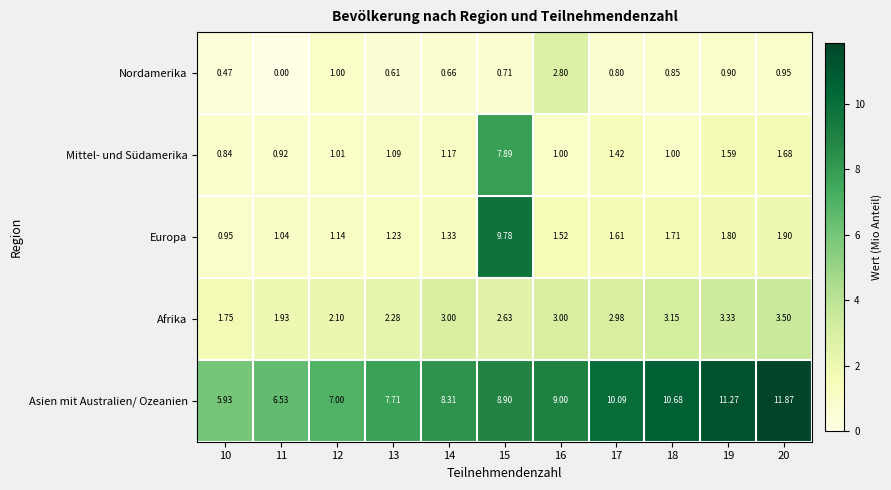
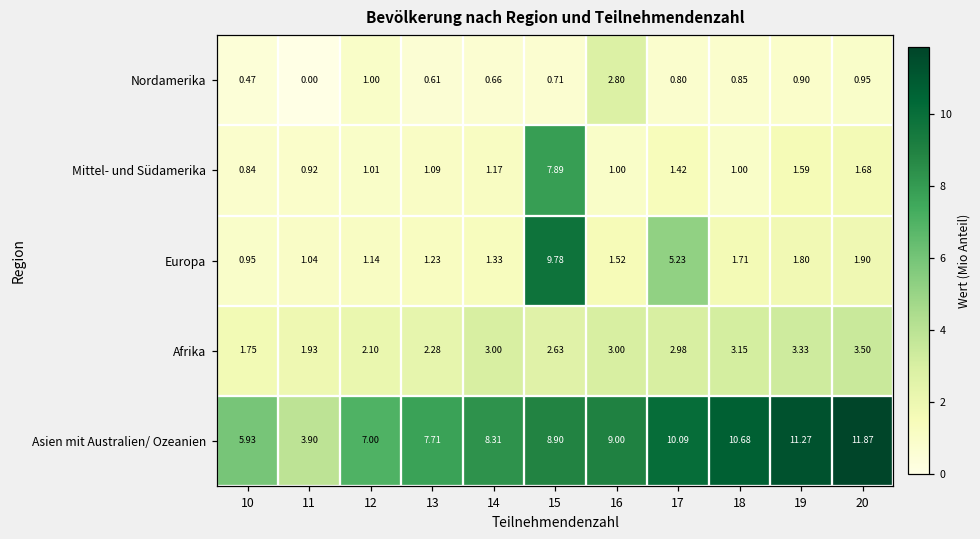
Europa, 17: 1.61 -> 5.23
Asien mit Australien/ Ozeanien, 11: 6.53 -> 3.90
